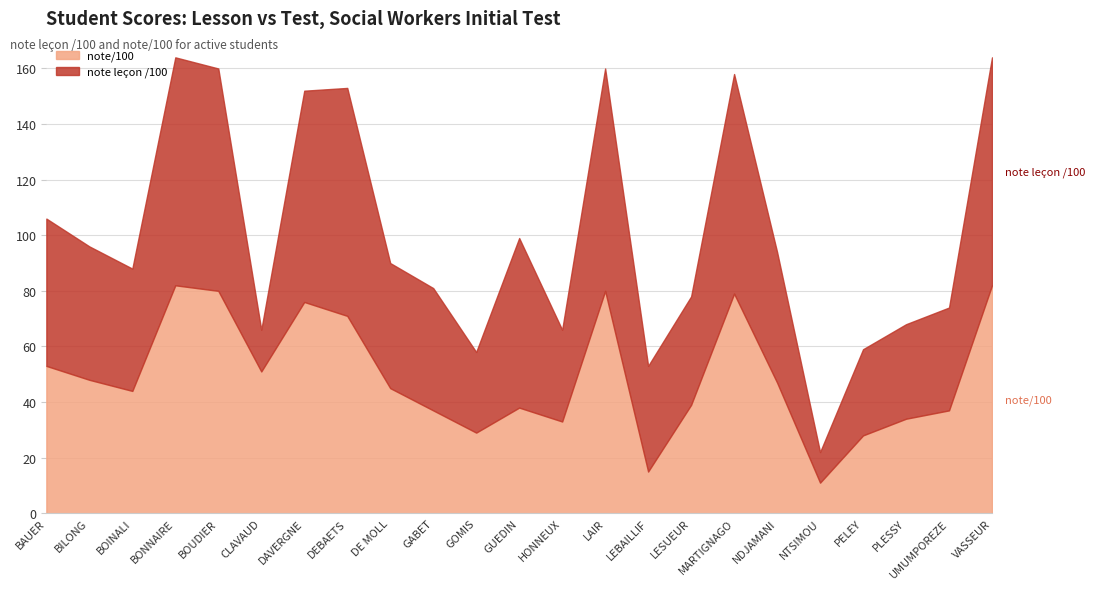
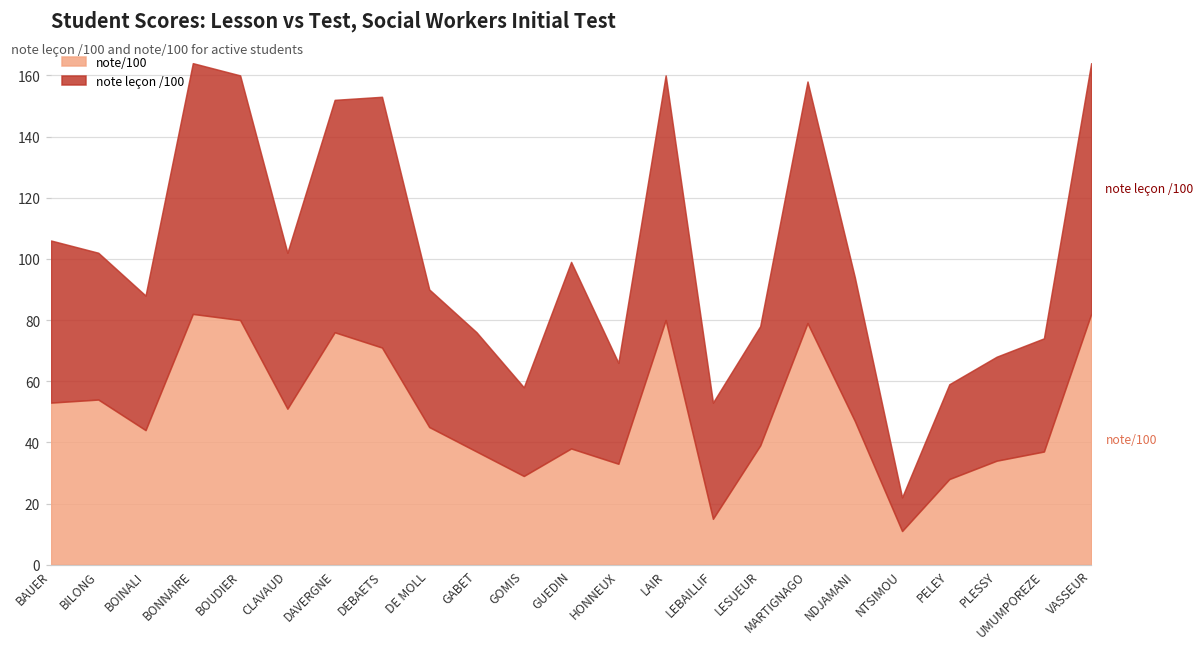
note/100, BILONG: 48 -> 54
note leçon /100, CLAVAUD: 15 -> 51
note leçon /100, GABET: 44 -> 39
